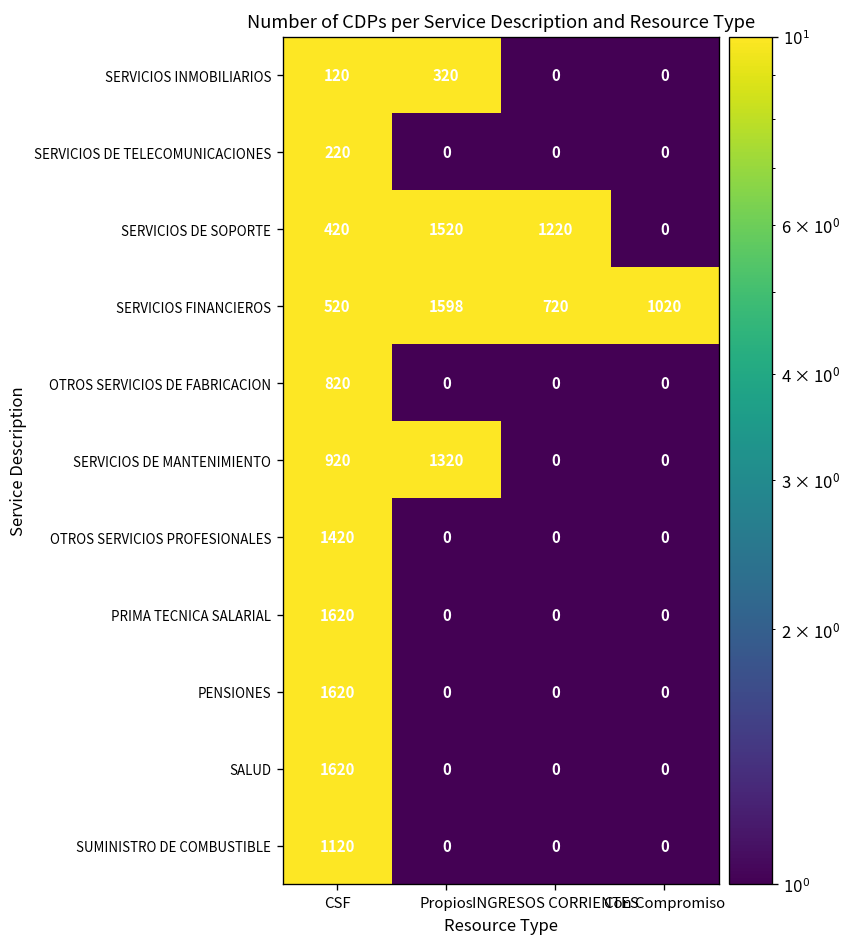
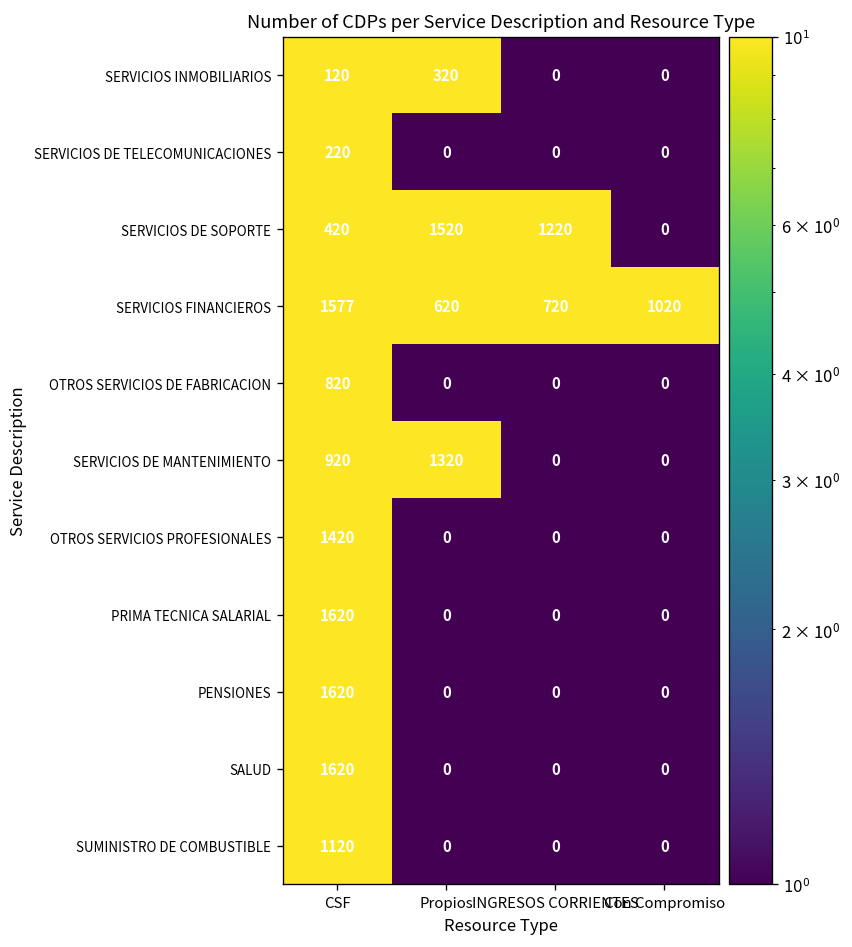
SERVICIOS FINANCIEROS, CSF: 520 -> 1577
SERVICIOS FINANCIEROS, Propios: 1598 -> 620
